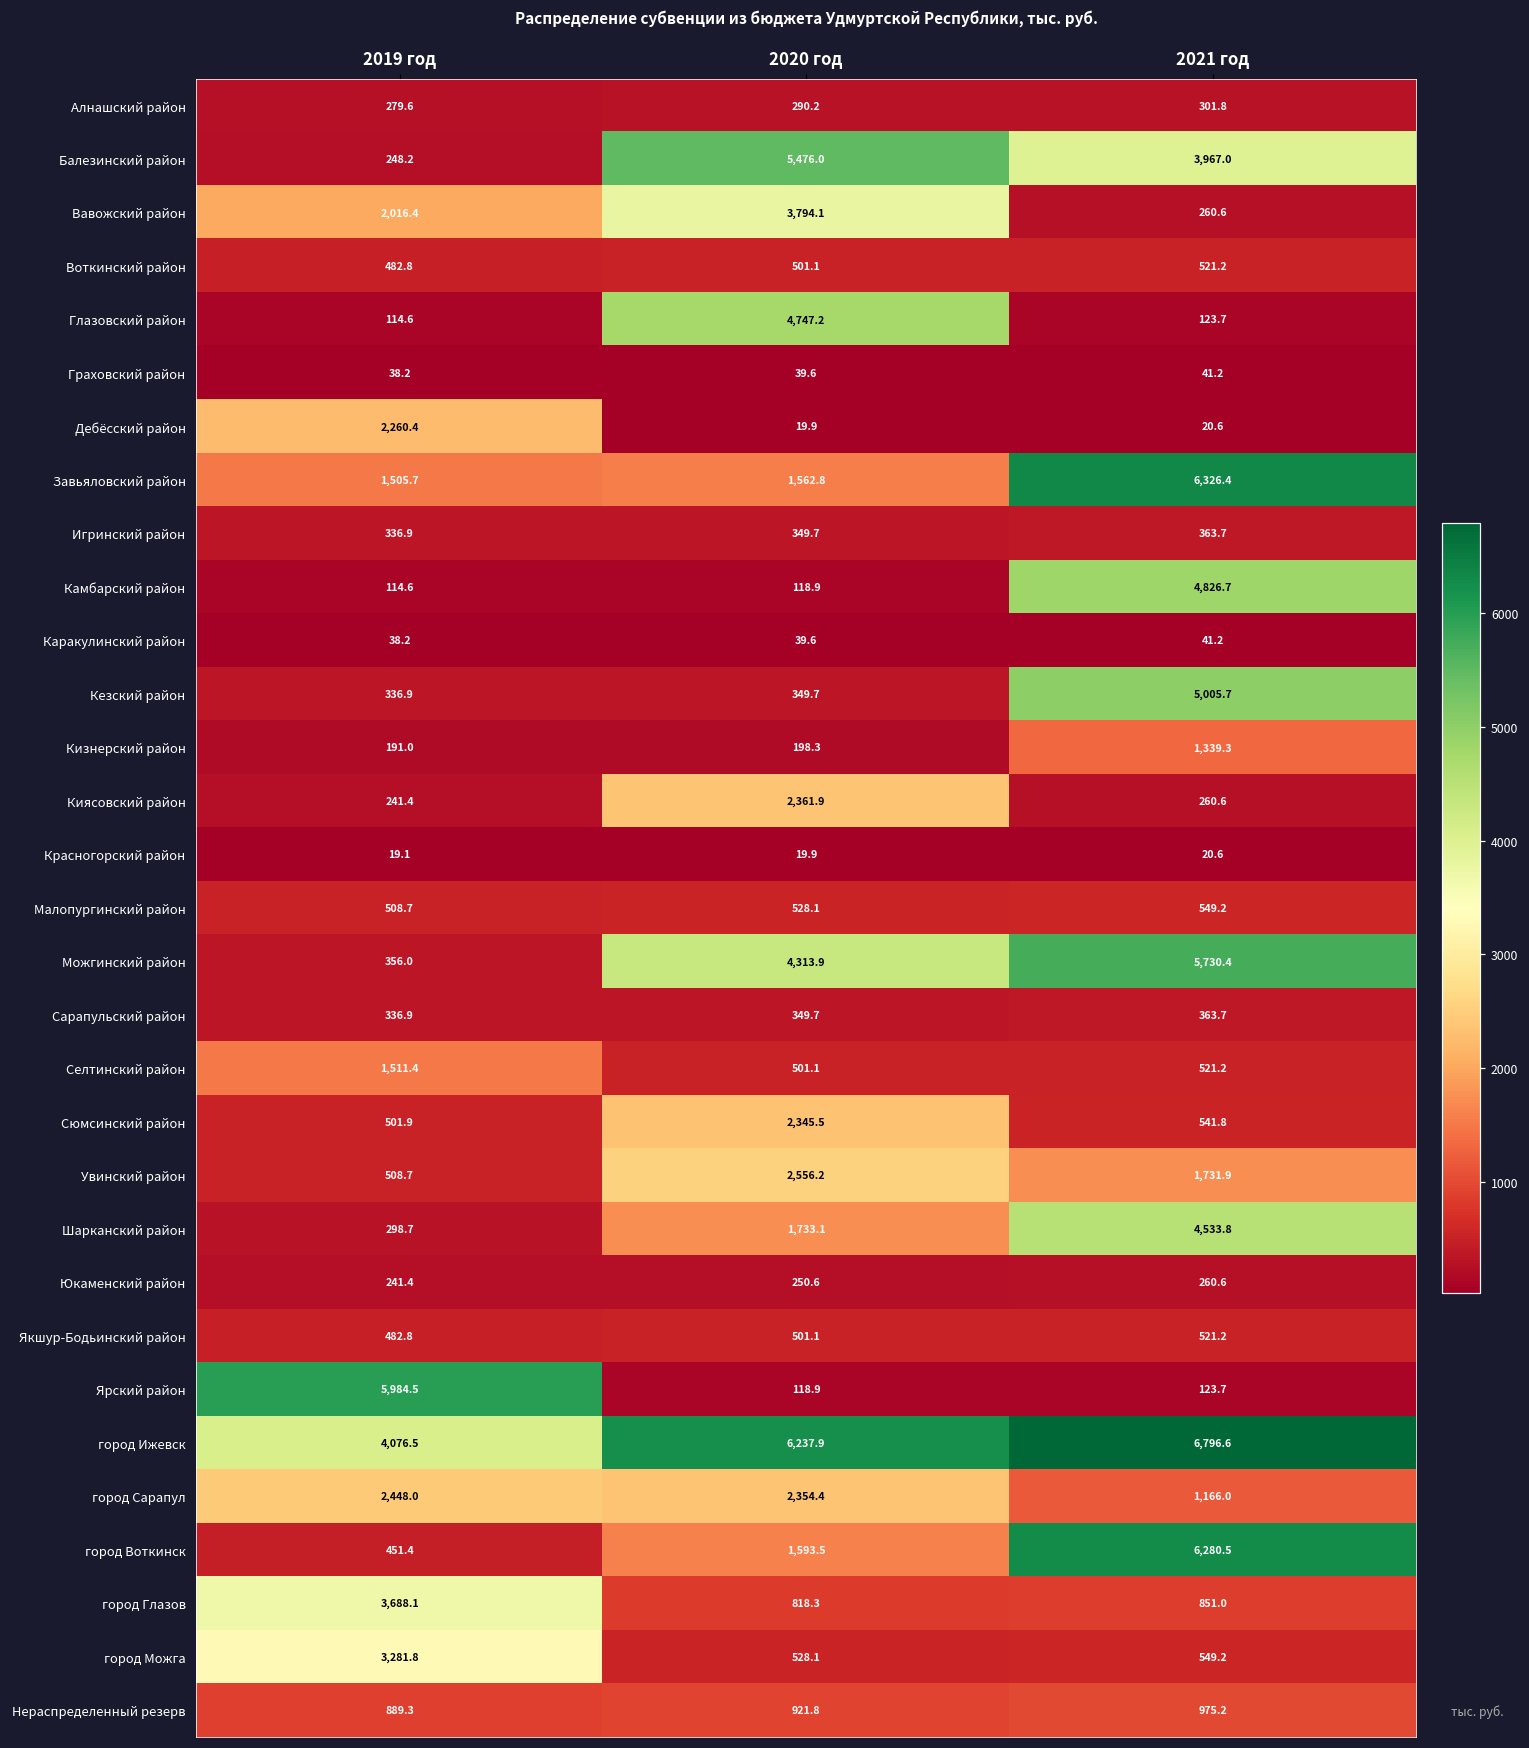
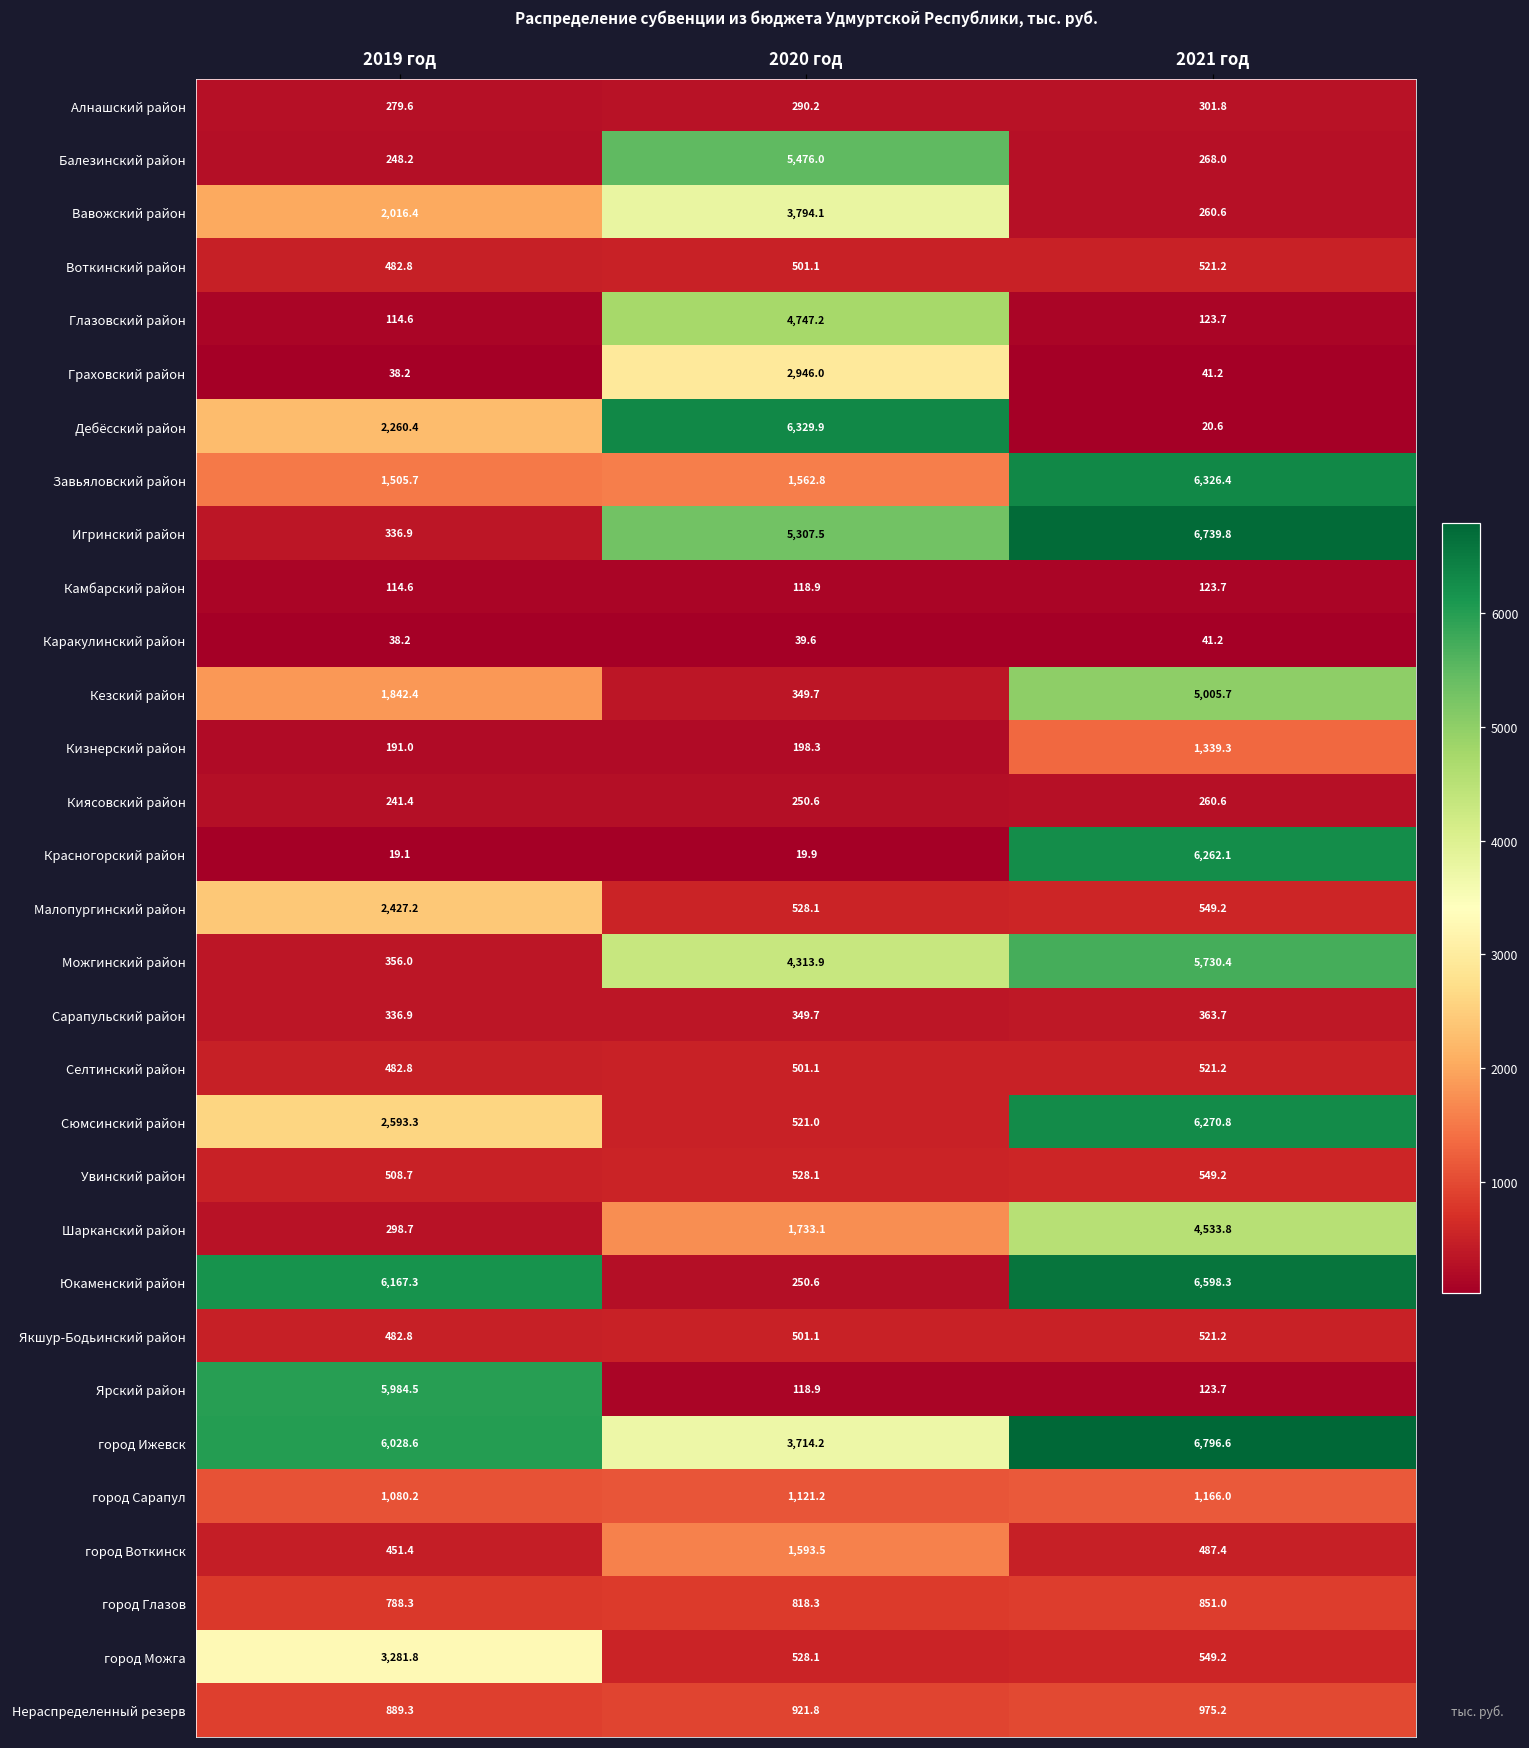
Балезинский район, 2021 год: 3,967.0 -> 268.0
Граховский район, 2020 год: 39.6 -> 2,946.0
Дебёсский район, 2020 год: 19.9 -> 6,329.9
Игринский район, 2020 год: 349.7 -> 5,307.5
Игринский район, 2021 год: 363.7 -> 6,739.8
Камбарский район, 2021 год: 4,826.7 -> 123.7
Кезский район, 2019 год: 336.9 -> 1,842.4
Киясовский район, 2020 год: 2,361.9 -> 250.6
Красногорский район, 2021 год: 20.6 -> 6,262.1
Малопургинский район, 2019 год: 508.7 -> 2,427.2
Селтинский район, 2019 год: 1,511.4 -> 482.8
Сюмсинский район, 2019 год: 501.9 -> 2,593.3
Сюмсинский район, 2020 год: 2,345.5 -> 521.0
Сюмсинский район, 2021 год: 541.8 -> 6,270.8
Увинский район, 2020 год: 2,556.2 -> 528.1
Увинский район, 2021 год: 1,731.9 -> 549.2
Юкаменский район, 2019 год: 241.4 -> 6,167.3
Юкаменский район, 2021 год: 260.6 -> 6,598.3
город Ижевск, 2019 год: 4,076.5 -> 6,028.6
город Ижевск, 2020 год: 6,237.9 -> 3,714.2
город Сарапул, 2019 год: 2,448.0 -> 1,080.2
город Сарапул, 2020 год: 2,354.4 -> 1,121.2
город Воткинск, 2021 год: 6,280.5 -> 487.4
город Глазов, 2019 год: 3,688.1 -> 788.3
